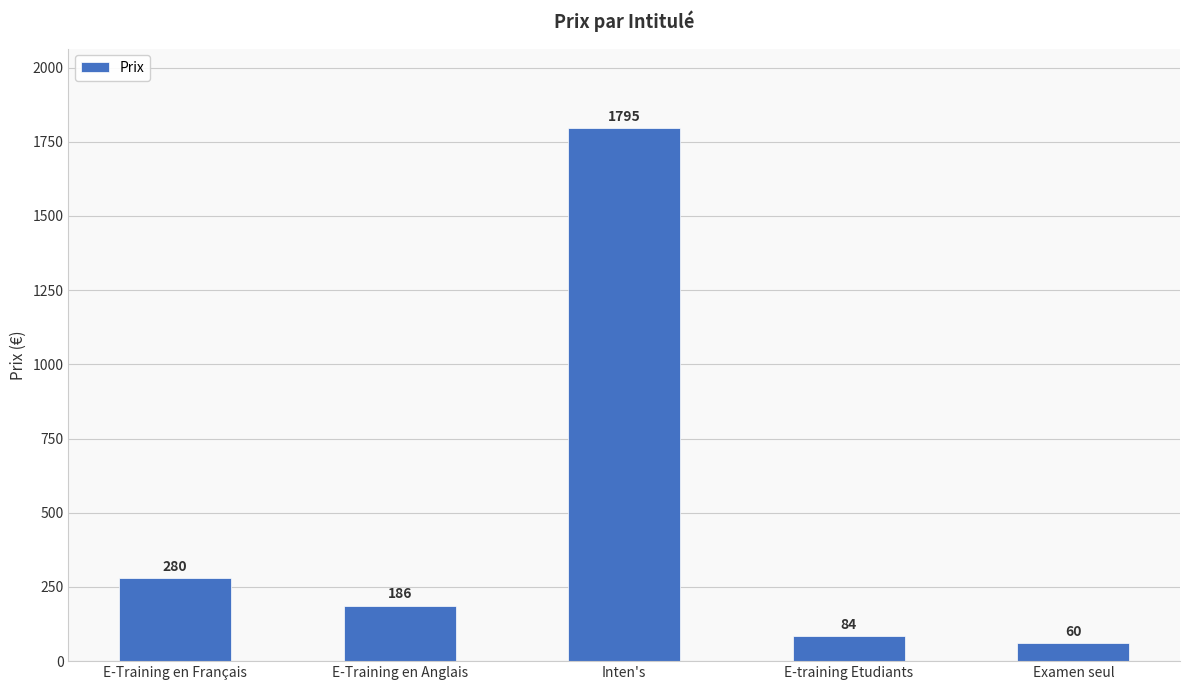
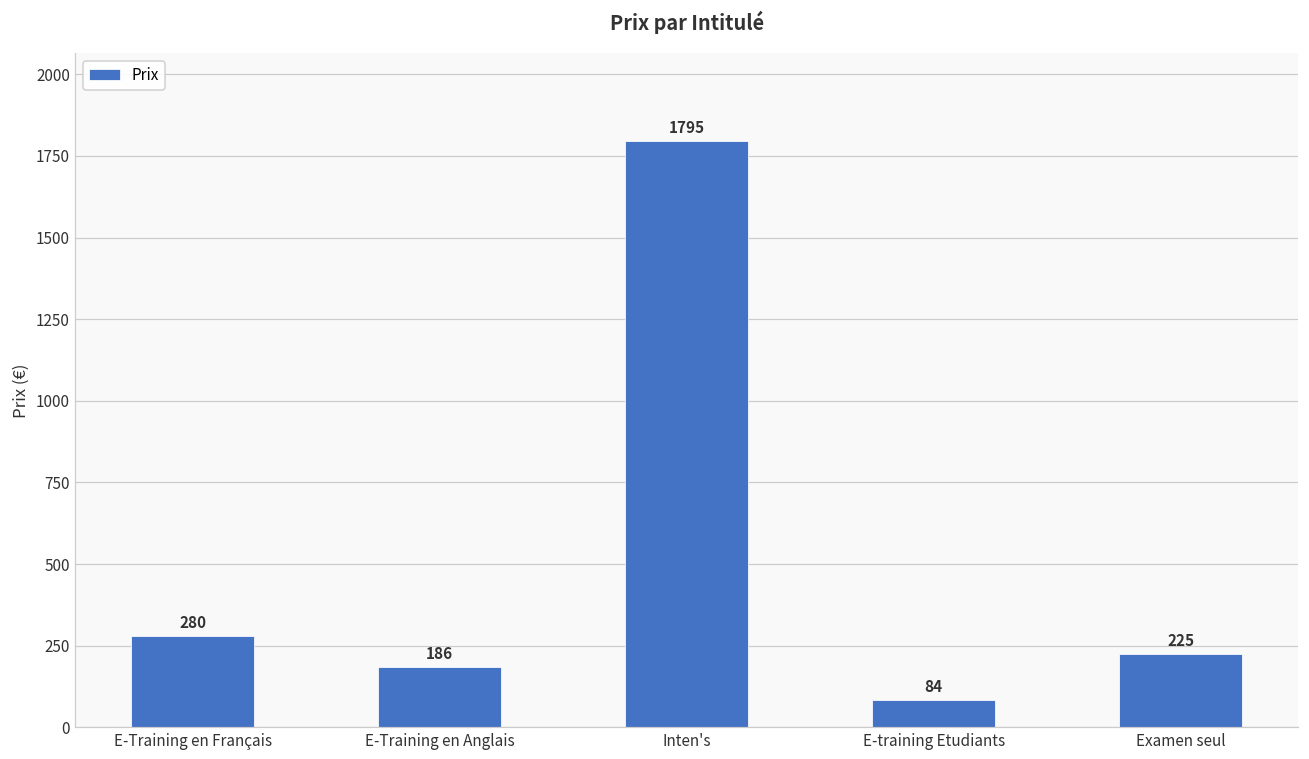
Examen seul: 60 -> 225
